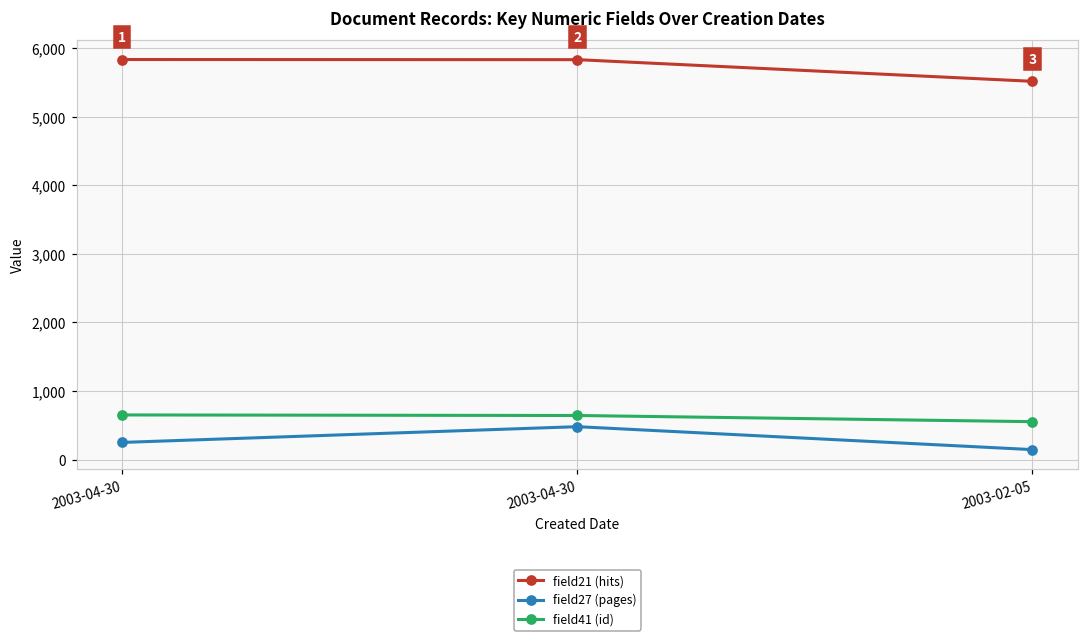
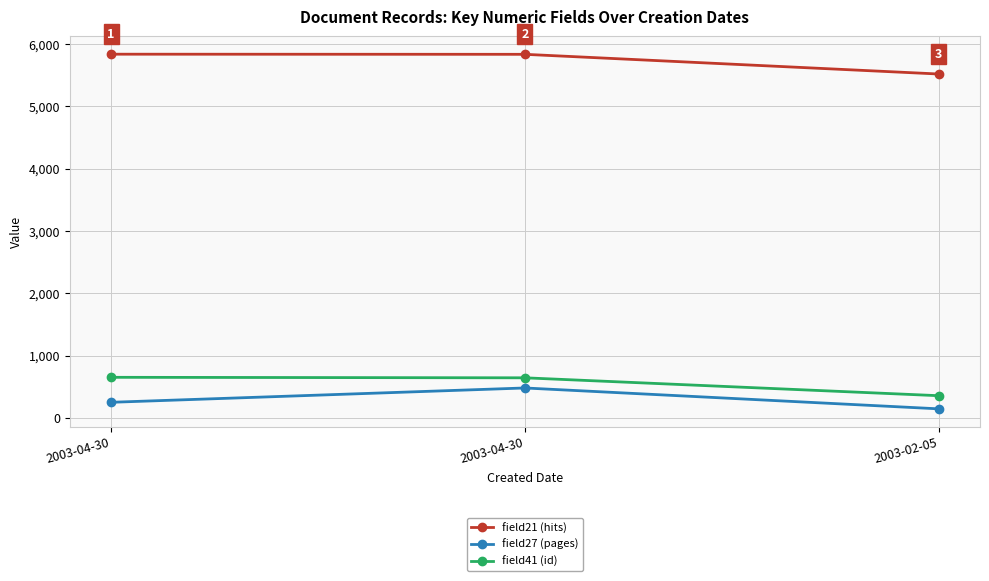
field41 (id), 2003-02-05: 600 -> 400
